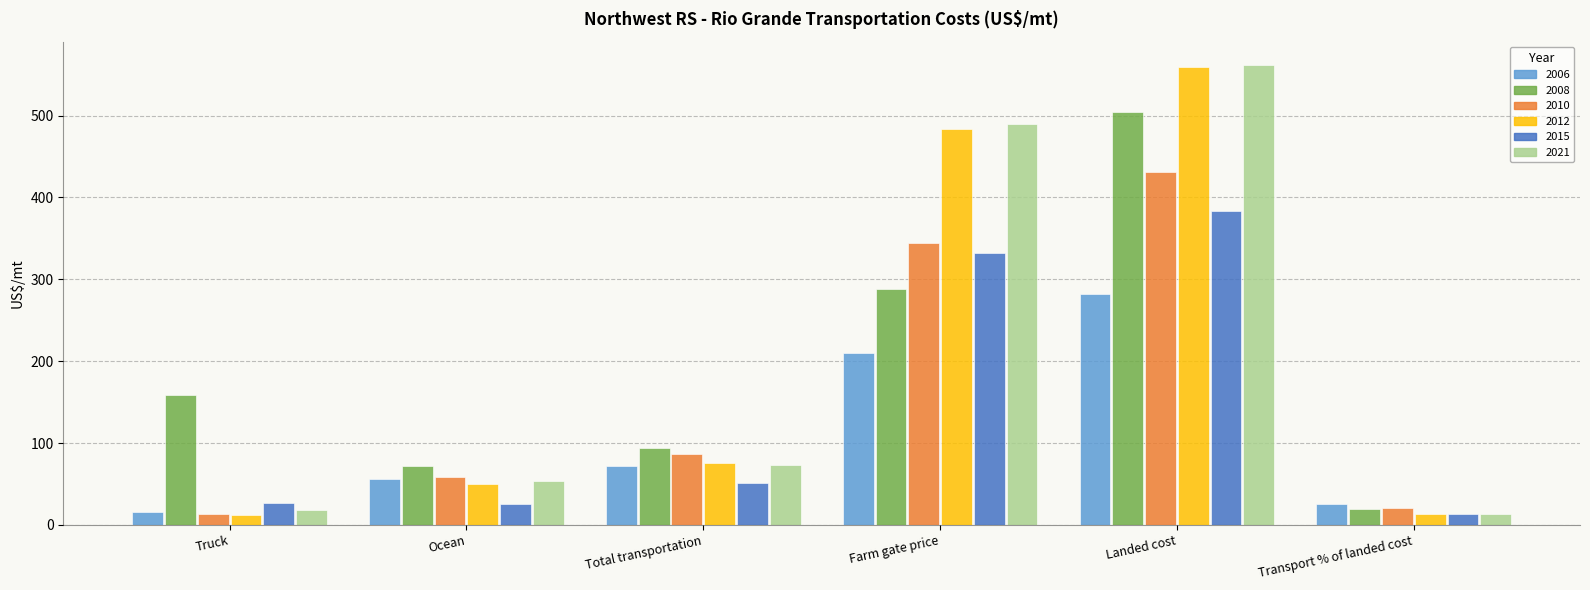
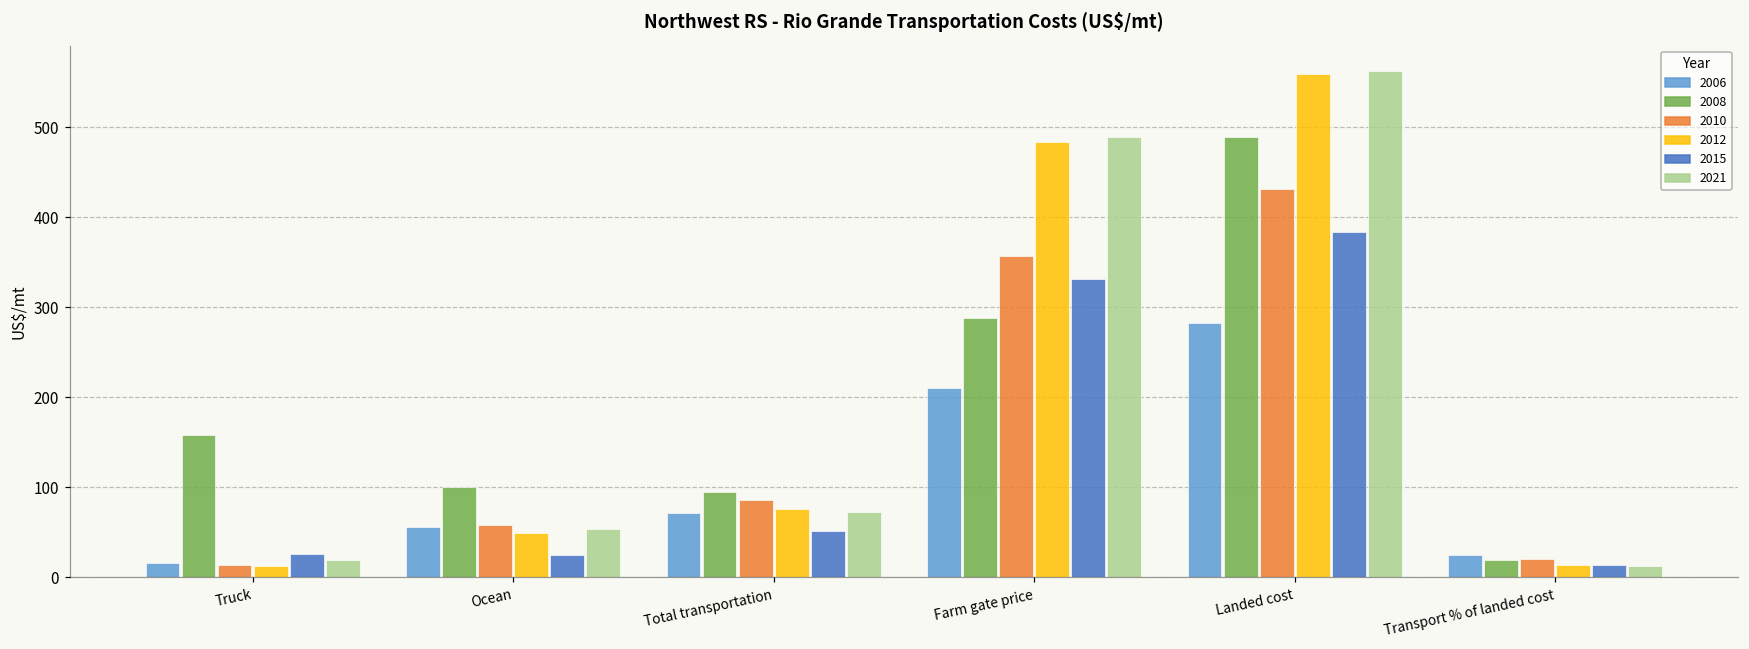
2008, Ocean: 70 -> 100
2010, Farm gate price: 340 -> 360
2008, Landed cost: 500 -> 490
